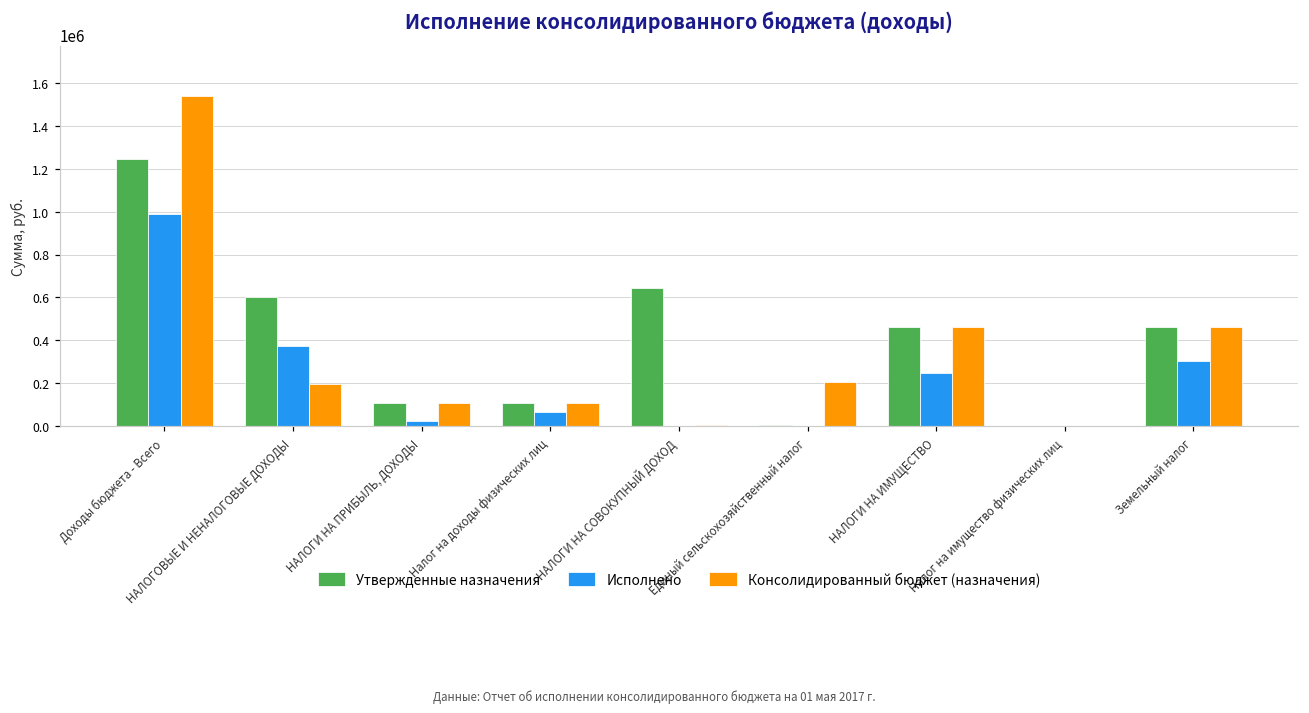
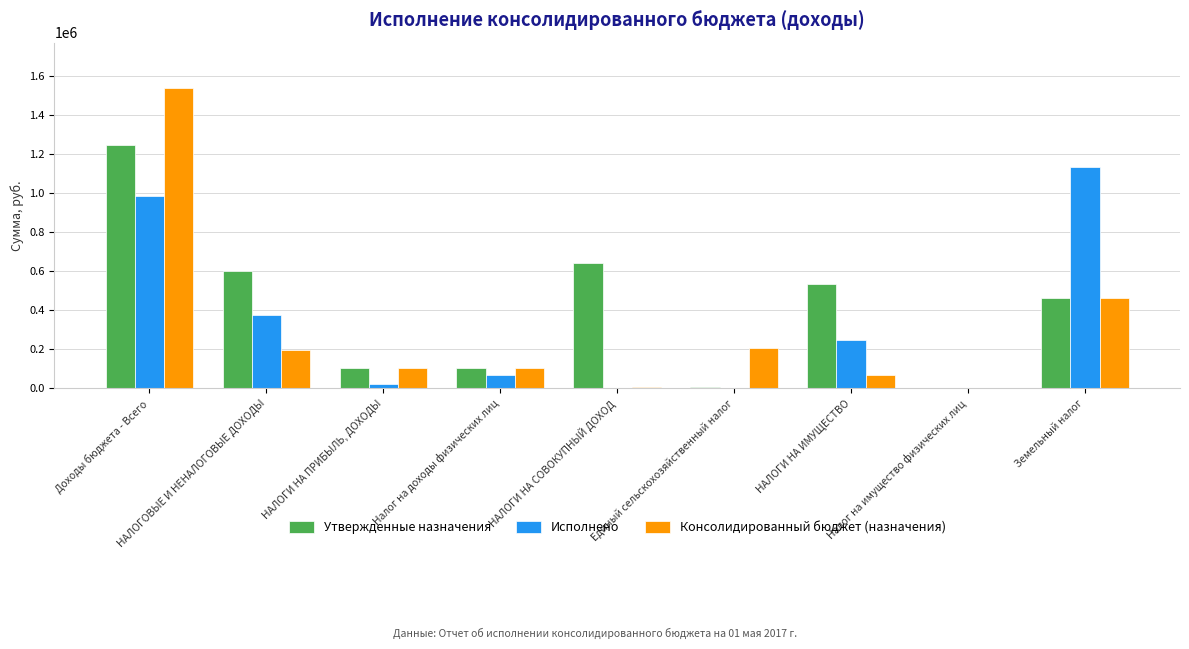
Утвержденные назначения, НАЛОГИ НА ИМУЩЕСТВО: 460000 -> 540000
Консолидированный бюджет (назначения), НАЛОГИ НА ИМУЩЕСТВО: 460000 -> 70000
Исполнено, Земельный налог: 310000 -> 1130000
